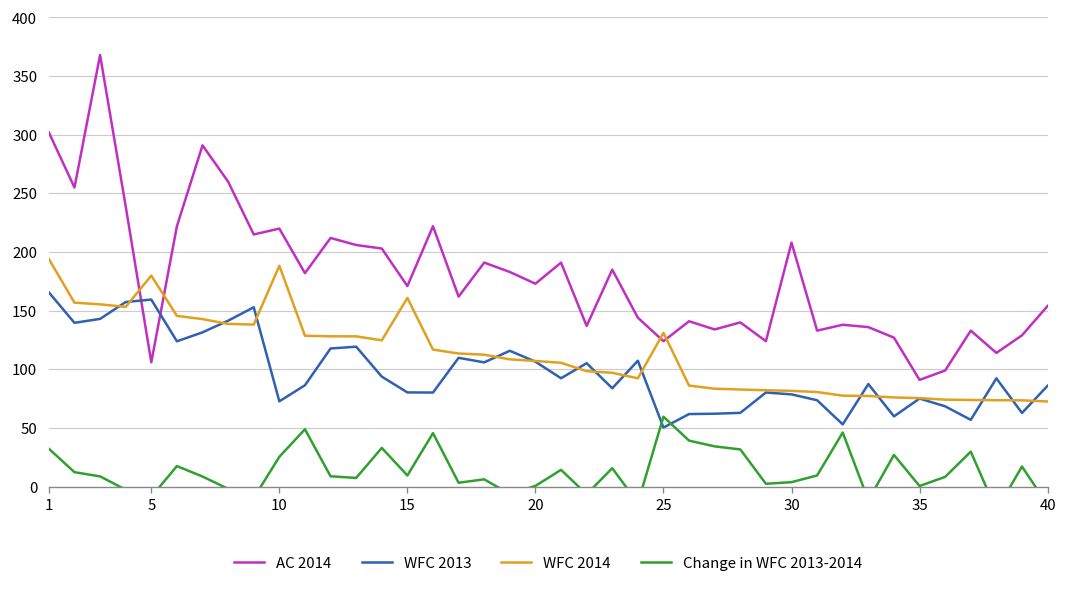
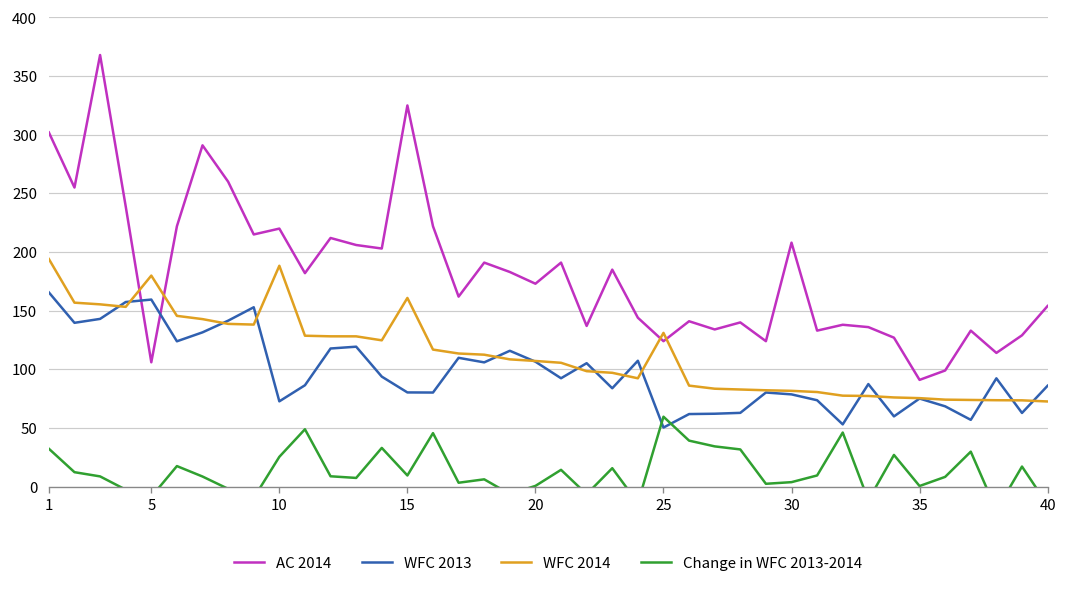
AC 2014, 15: 170 -> 330
